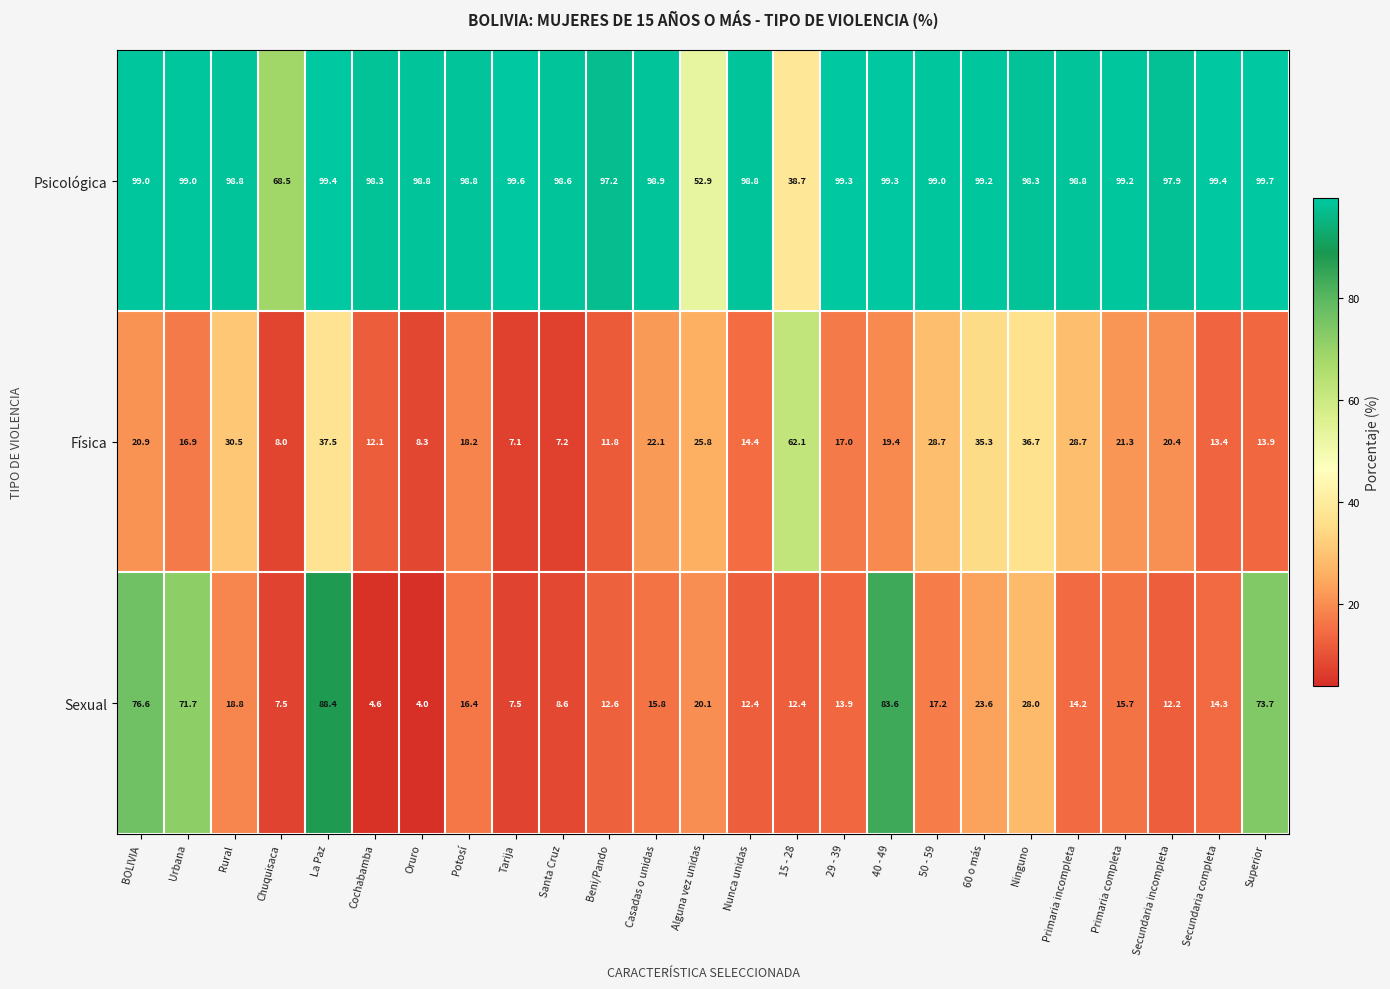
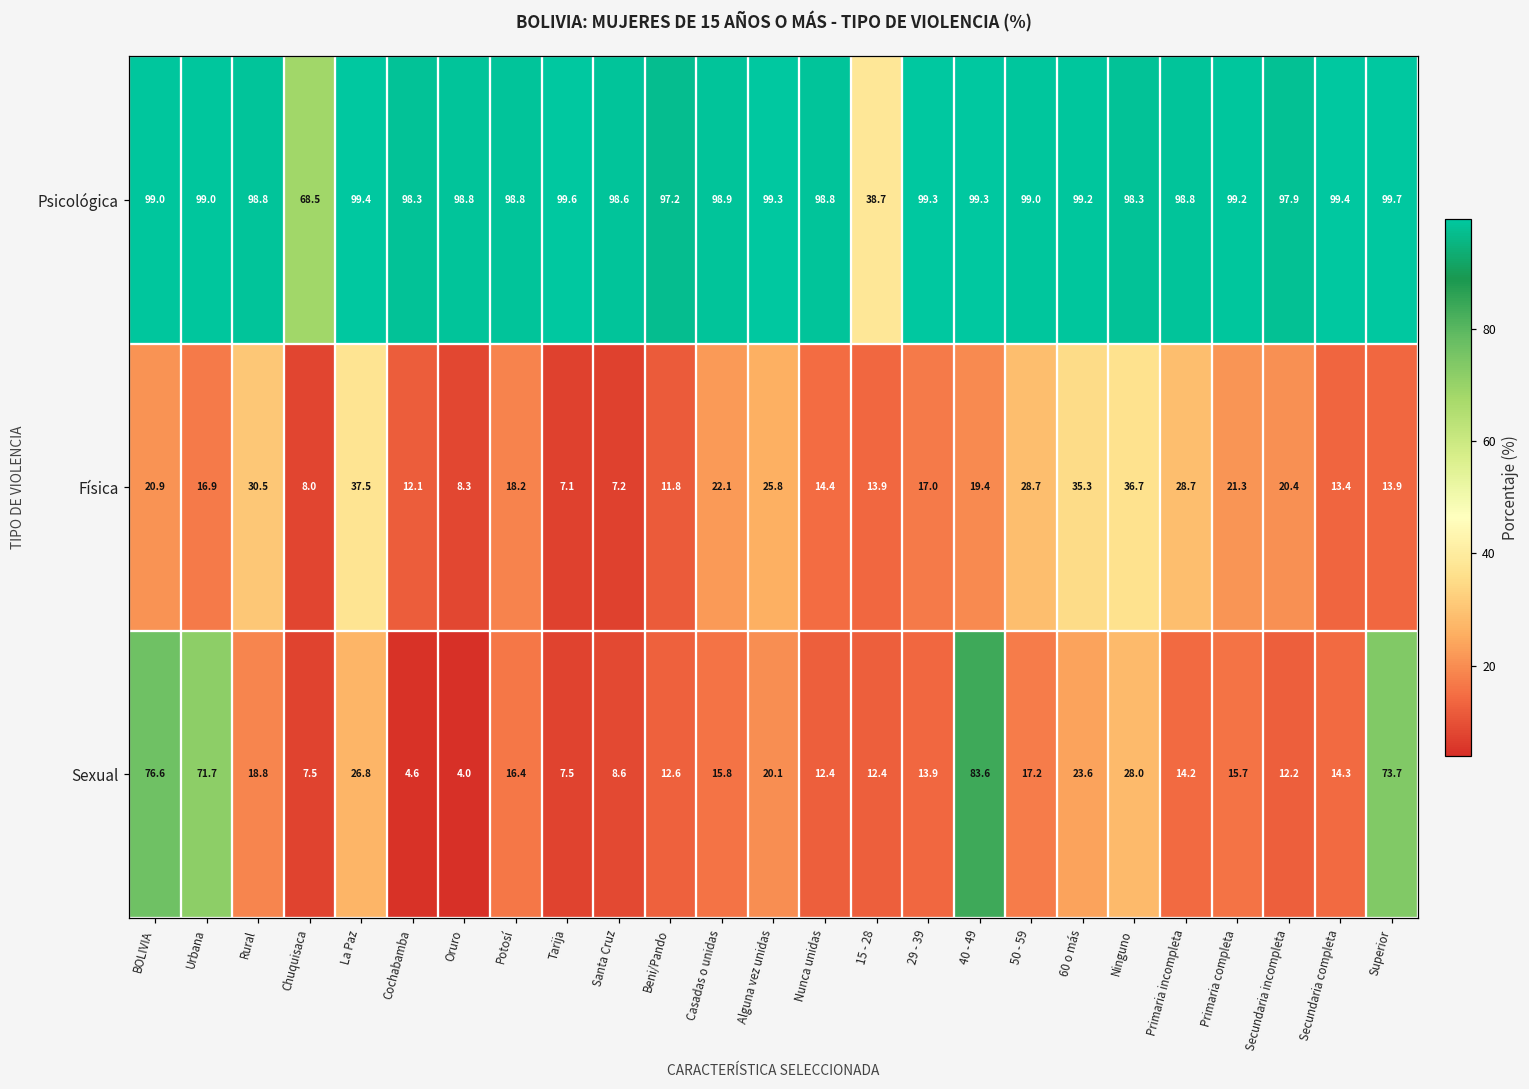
Psicológica, Alguna vez unidas: 52.9 -> 99.3
Física, 15 - 28: 62.1 -> 13.9
Sexual, La Paz: 88.4 -> 26.8
